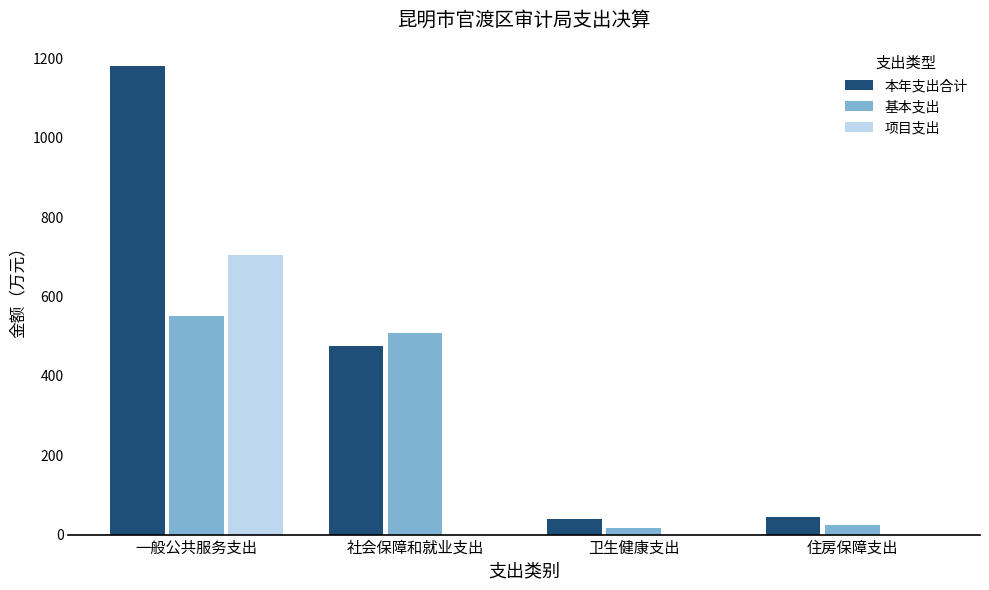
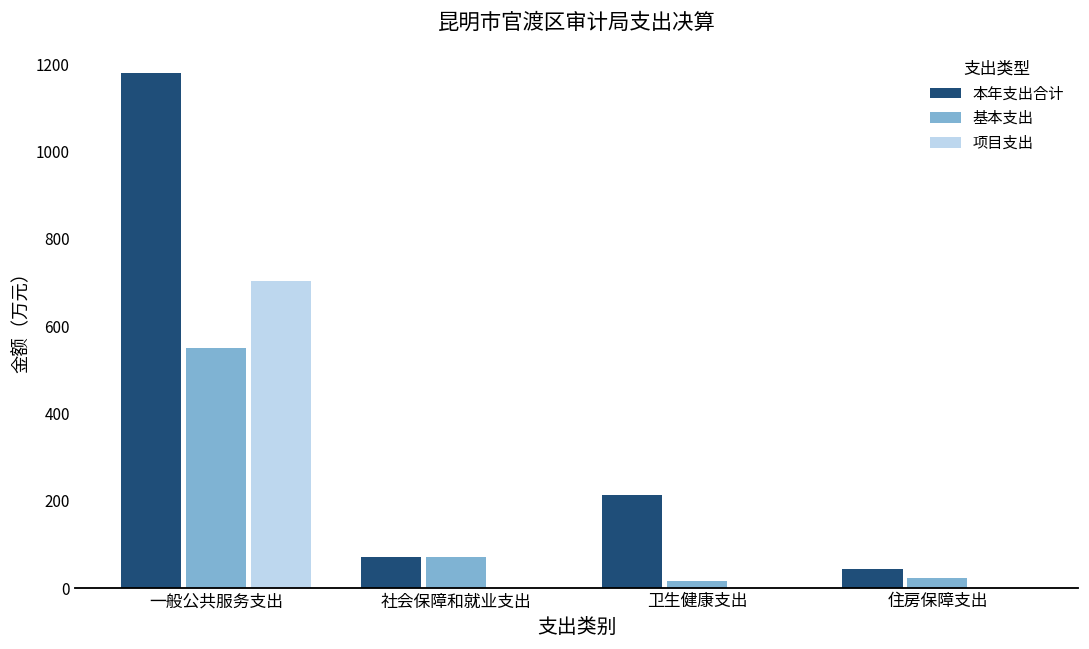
本年支出合计, 社会保障和就业支出: 480 -> 70
基本支出, 社会保障和就业支出: 510 -> 70
本年支出合计, 卫生健康支出: 40 -> 210
